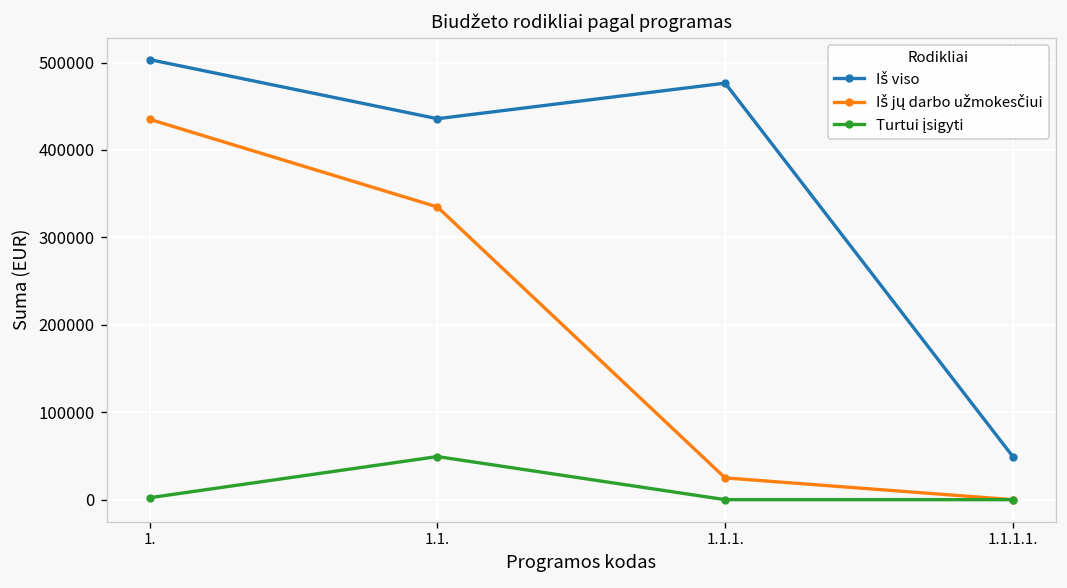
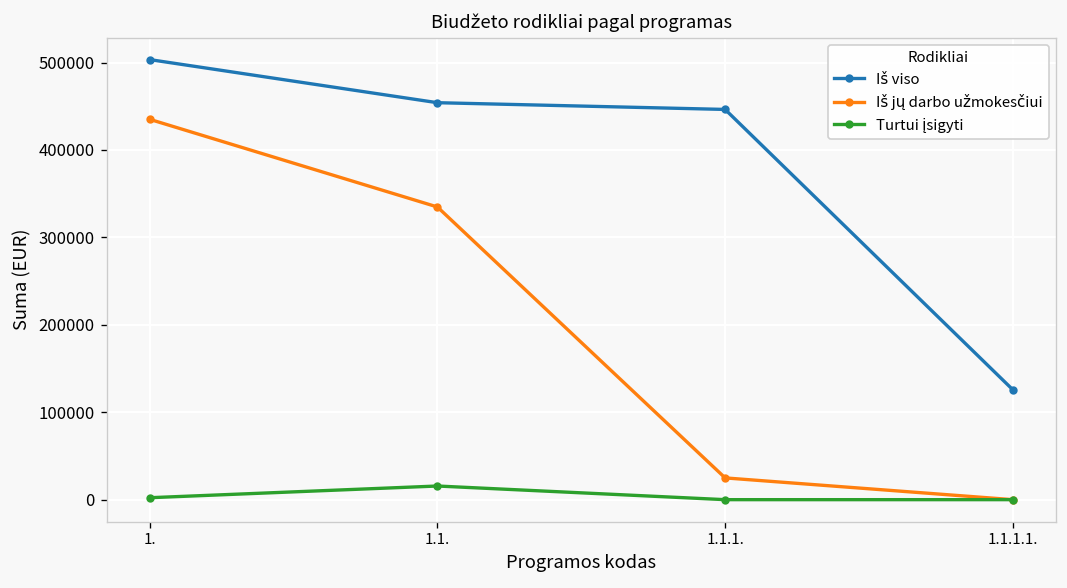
Iš viso, 1.1.: 440000 -> 450000
Turtui įsigyti, 1.1.: 50000 -> 20000
Iš viso, 1.1.1.: 480000 -> 450000
Iš viso, 1.1.1.1.: 50000 -> 130000
